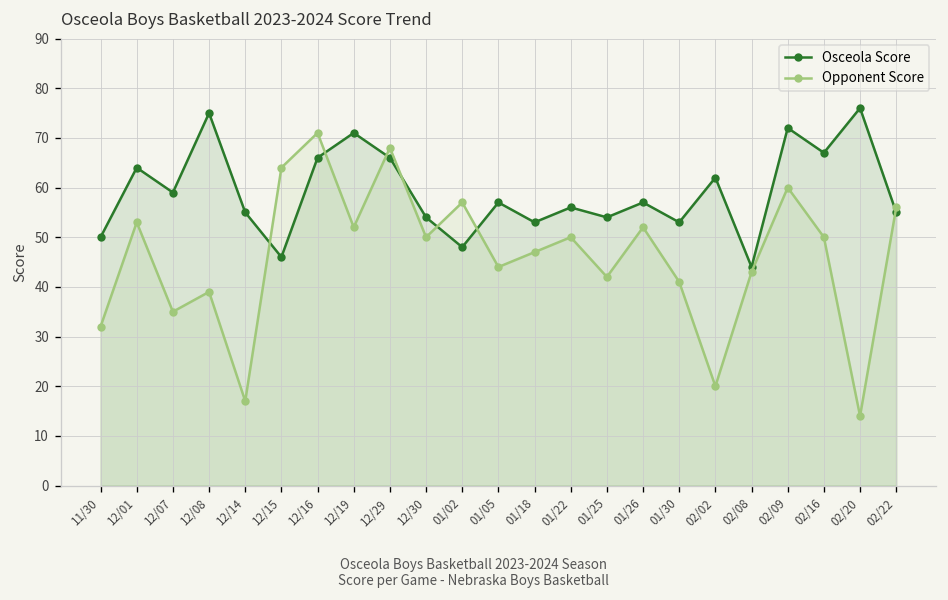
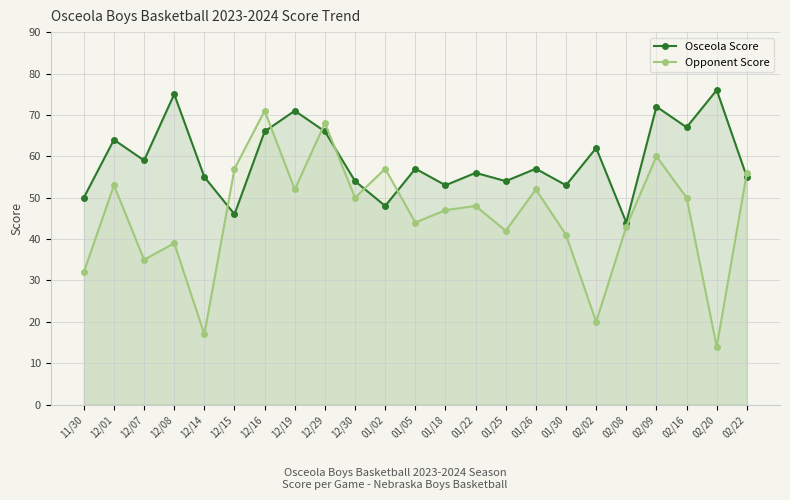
Opponent Score, 12/15: 64 -> 57
Opponent Score, 01/22: 50 -> 48
